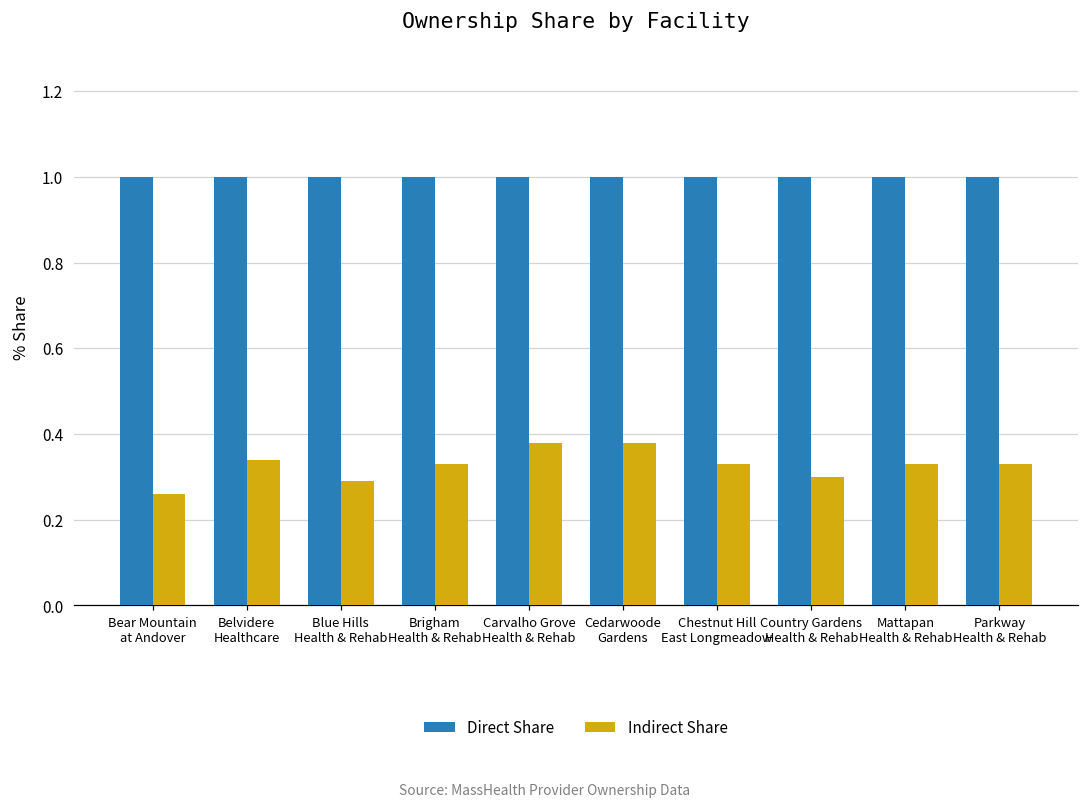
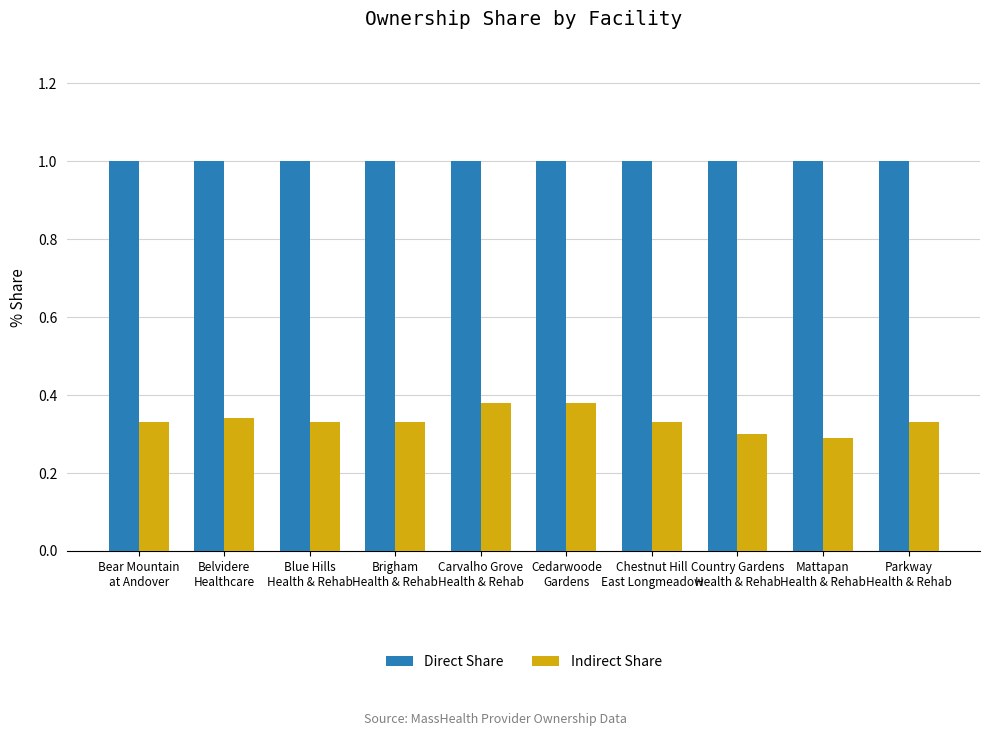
Indirect Share, Bear Mountain at Andover: 0.26 -> 0.33
Indirect Share, Blue Hills Health & Rehab: 0.29 -> 0.33
Indirect Share, Mattapan Health & Rehab: 0.33 -> 0.29
